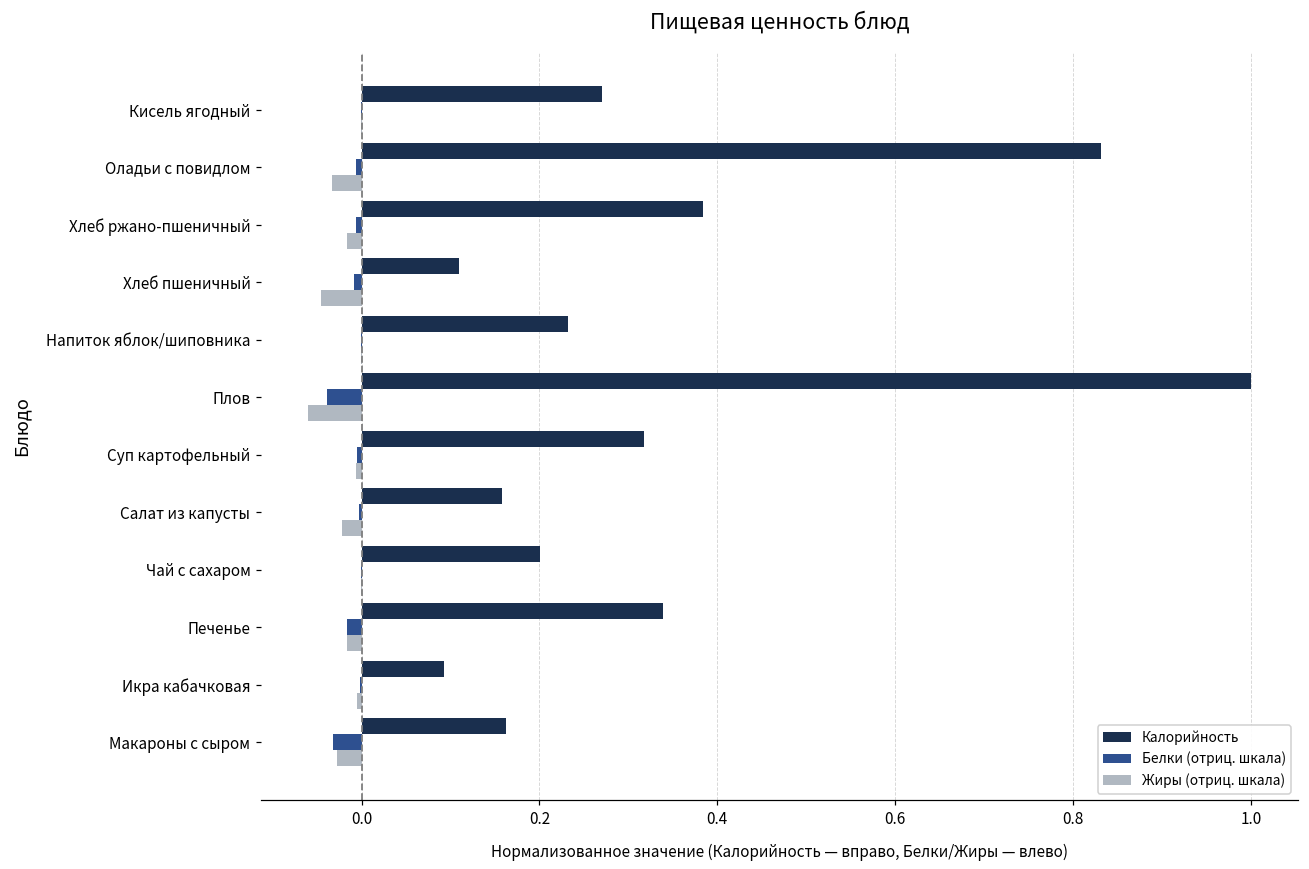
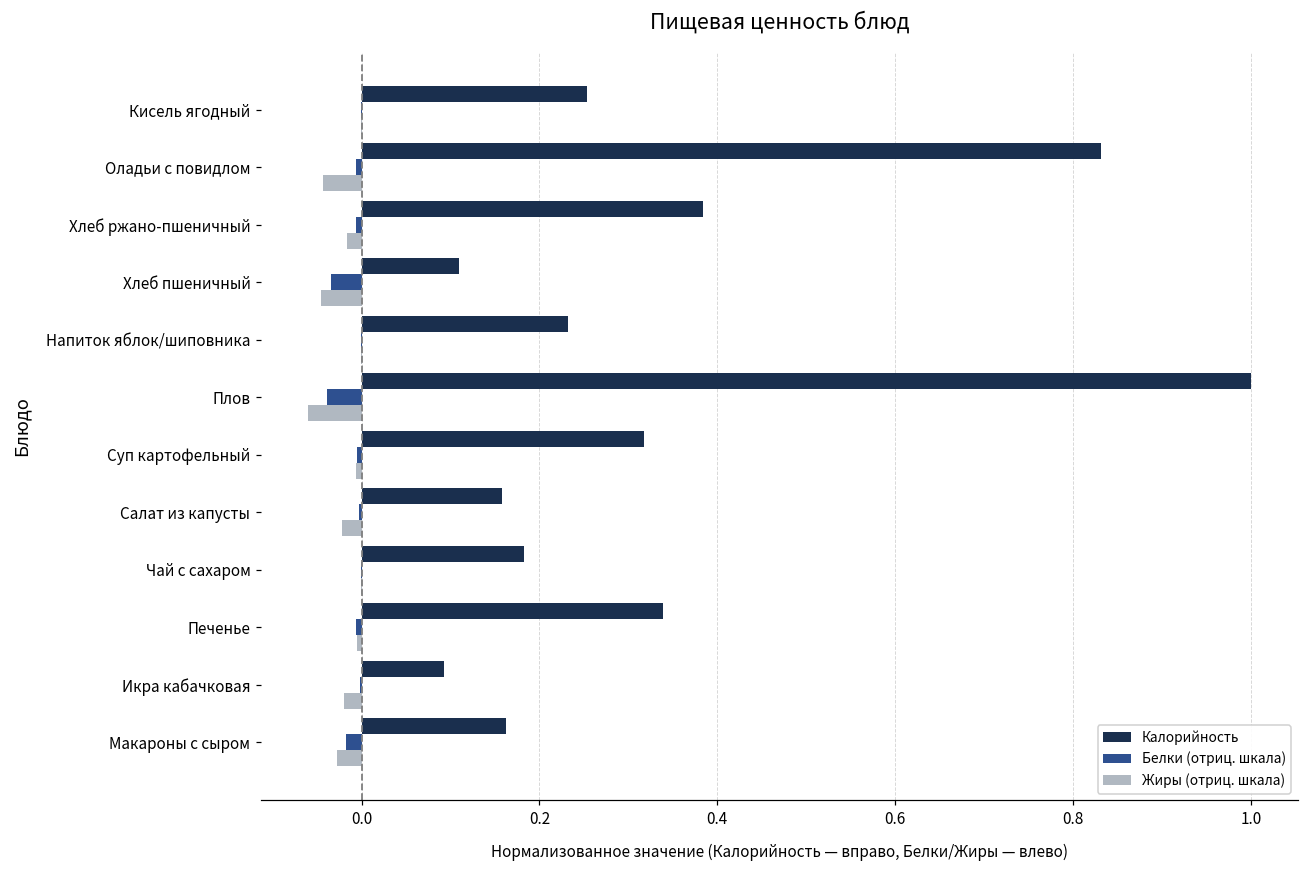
Калорийность, Кисель ягодный: 0.27 -> 0.25
Жиры (отриц. шкала), Оладьи с повидлом: -0.03 -> -0.04
Белки (отриц. шкала), Хлеб пшеничный: -0.01 -> -0.03
Калорийность, Чай с сахаром: 0.20 -> 0.18
Белки (отриц. шкала), Печенье: -0.02 -> -0.01
Жиры (отриц. шкала), Печенье: -0.02 -> -0.01
Жиры (отриц. шкала), Икра кабачковая: -0.01 -> -0.02
Белки (отриц. шкала), Макароны с сыром: -0.03 -> -0.02
